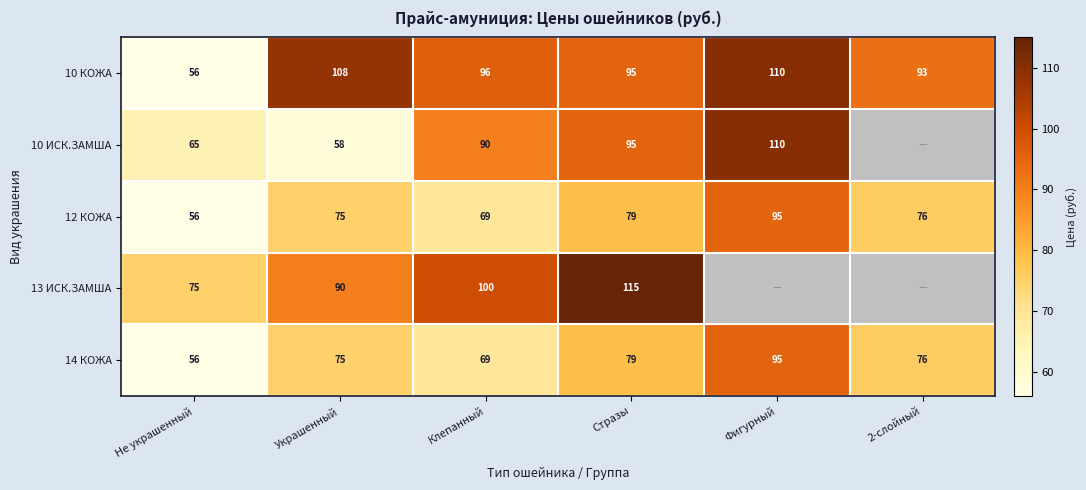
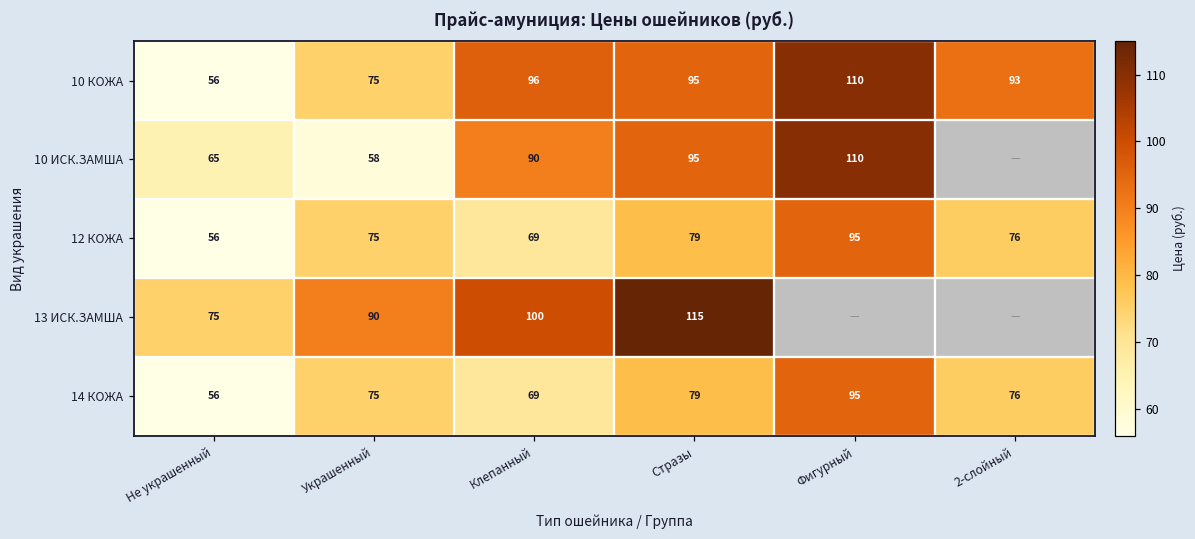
10 КОЖА, Украшенный: 108 -> 75
